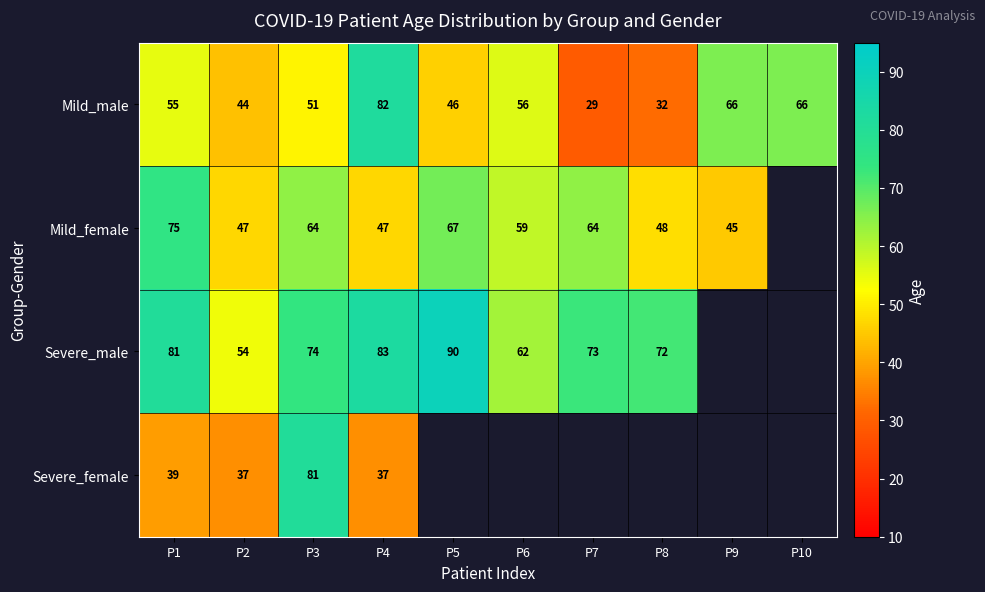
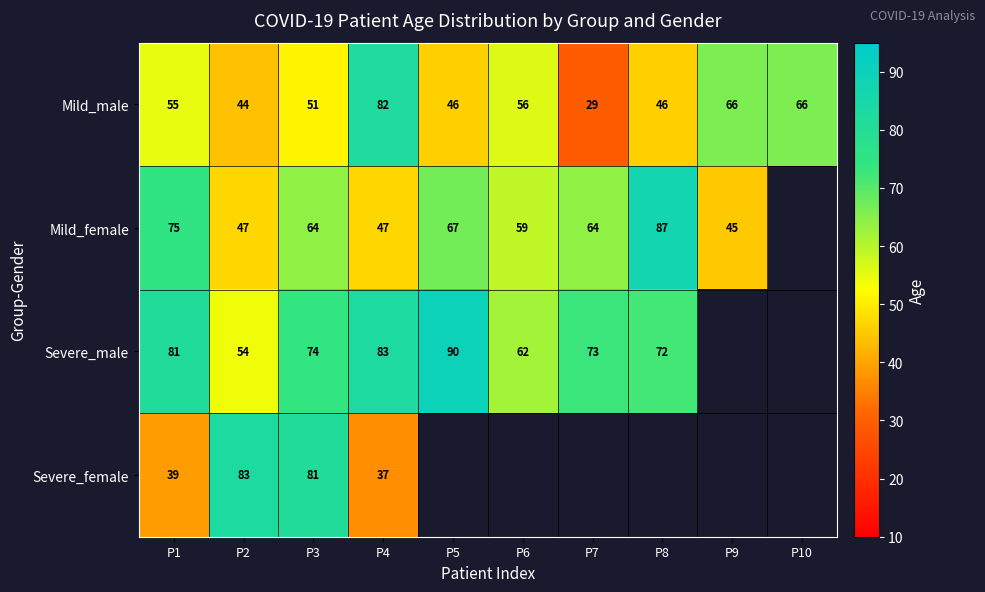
Mild_male, P8: 32 -> 46
Mild_female, P8: 48 -> 87
Severe_female, P2: 37 -> 83
